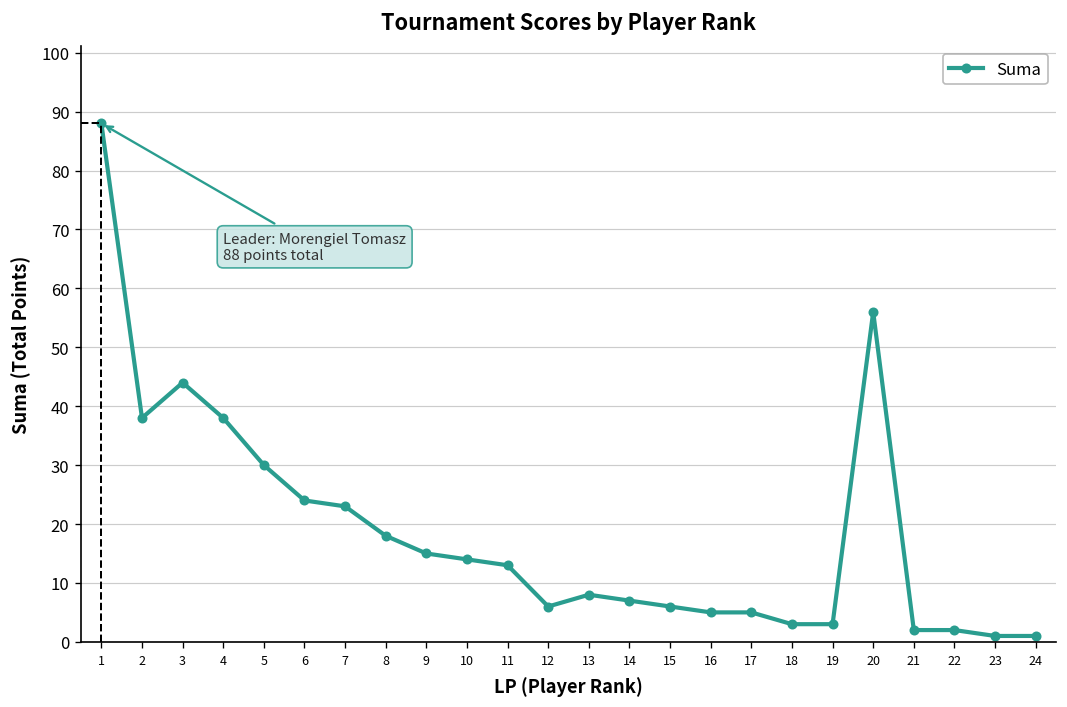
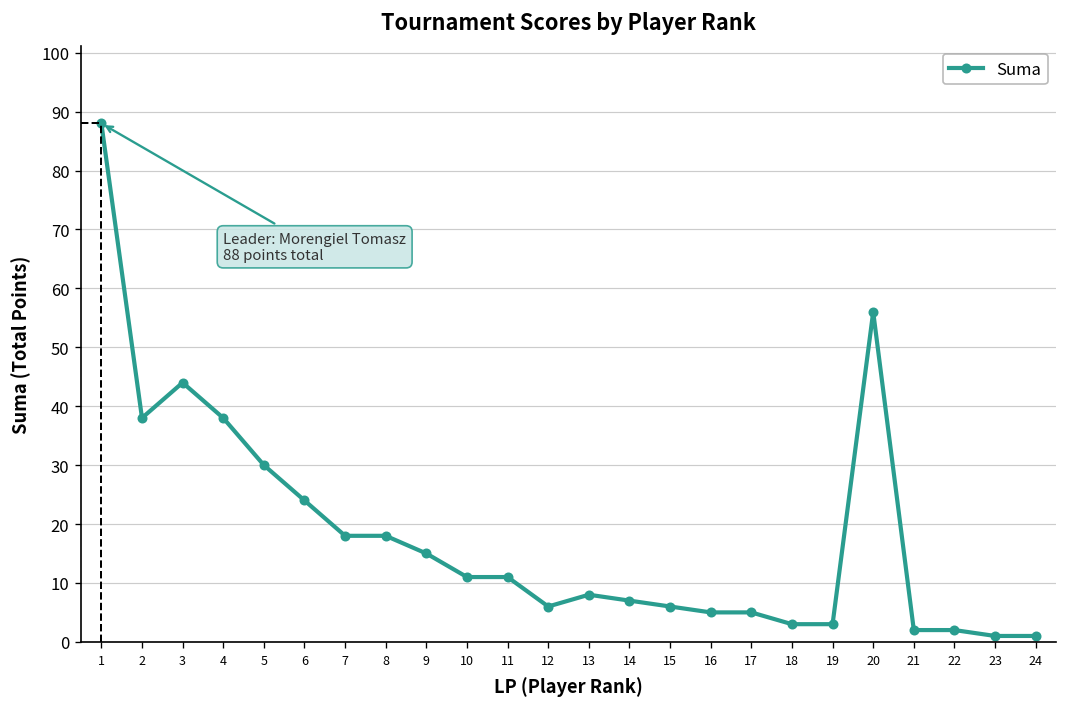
7: 23 -> 18
10: 14 -> 11
11: 13 -> 11
